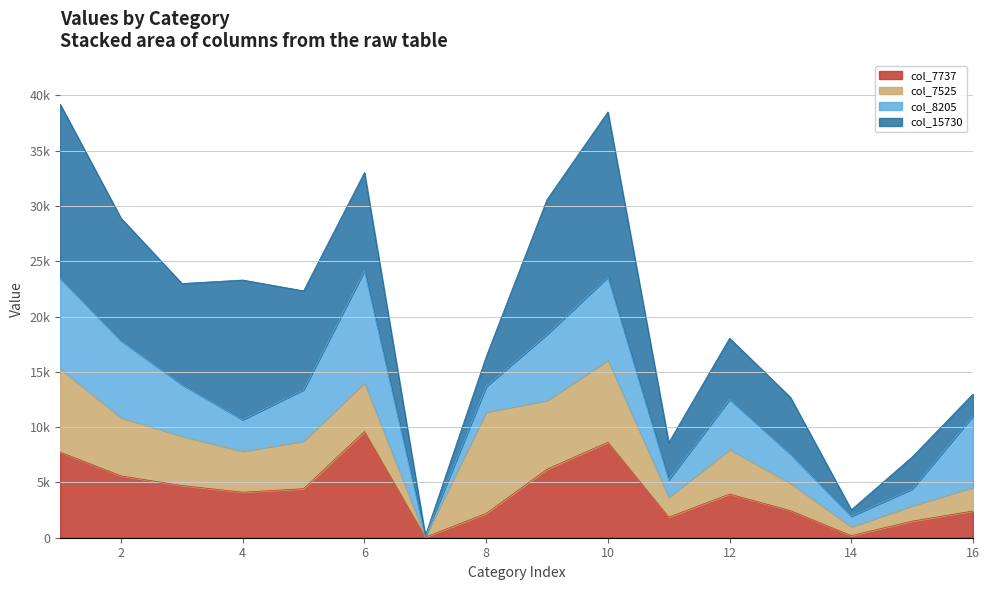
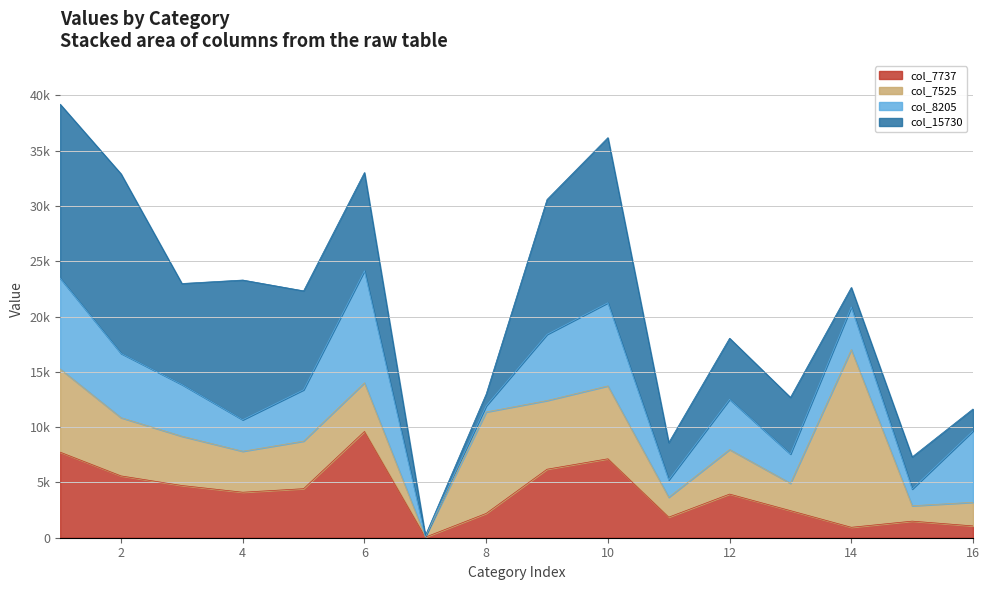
col_8205, 2: 7000 -> 5800
col_15730, 2: 11100 -> 16200
col_8205, 8: 2300 -> 600
col_15730, 8: 2700 -> 1100
col_7737, 10: 8600 -> 7100
col_7525, 10: 7400 -> 6600
col_7737, 14: 200 -> 900
col_7525, 14: 800 -> 16100
col_8205, 14: 1000 -> 3900
col_15730, 14: 600 -> 1800
col_7737, 16: 2400 -> 1100
